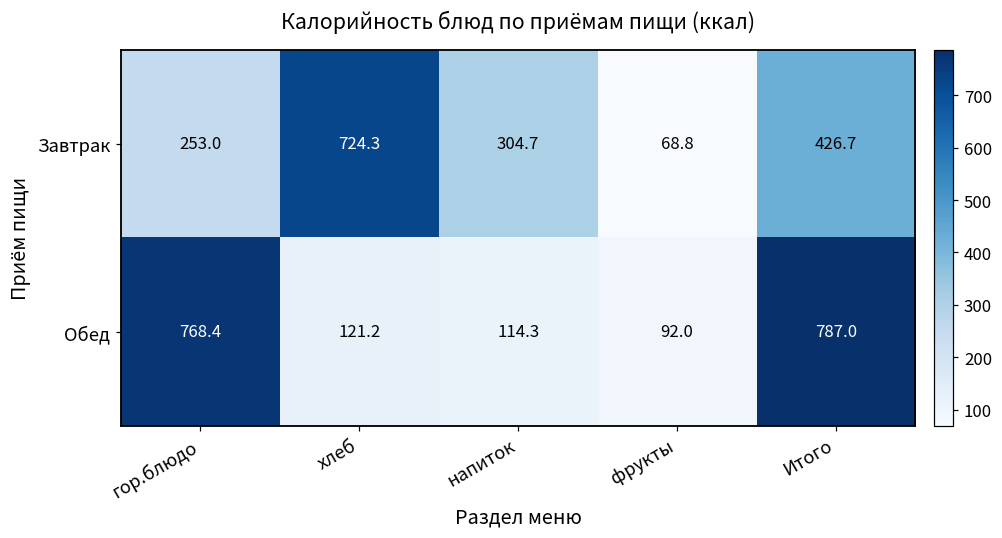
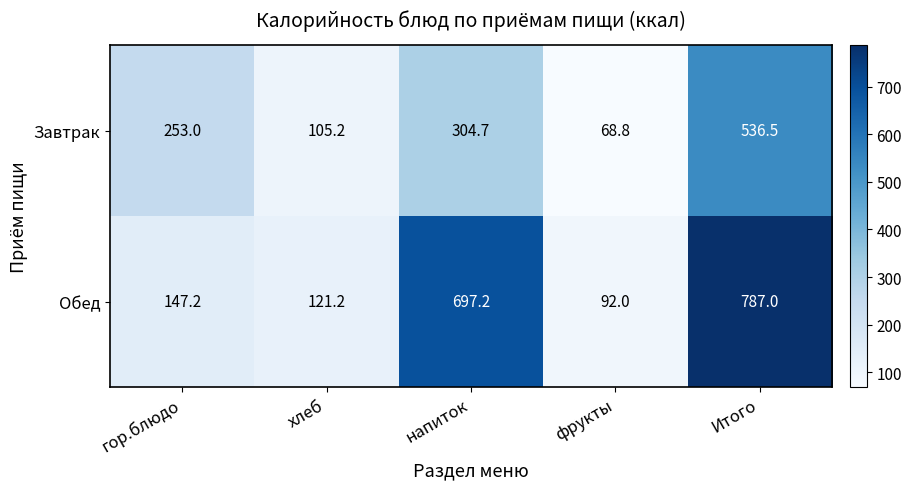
Завтрак, хлеб: 724.3 -> 105.2
Завтрак, Итого: 426.7 -> 536.5
Обед, гор.блюдо: 768.4 -> 147.2
Обед, напиток: 114.3 -> 697.2
